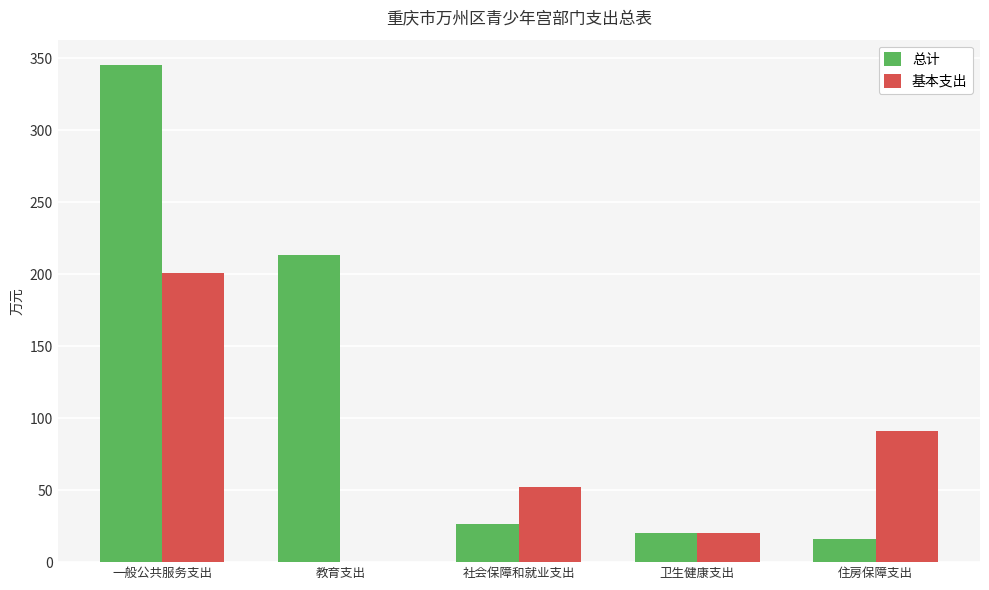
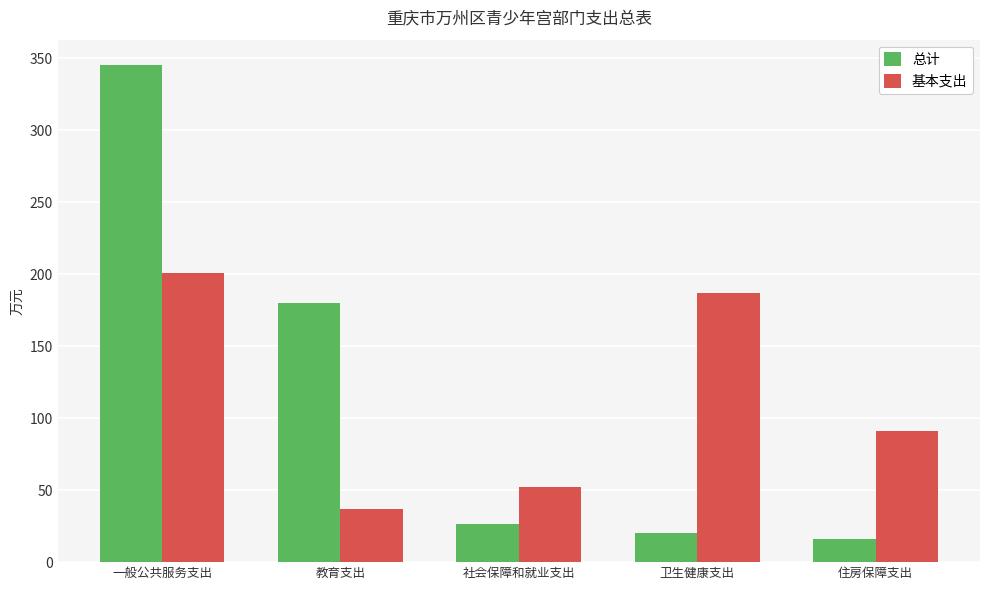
总计, 教育支出: 213 -> 180
基本支出, 教育支出: 0 -> 37
基本支出, 卫生健康支出: 20 -> 187
